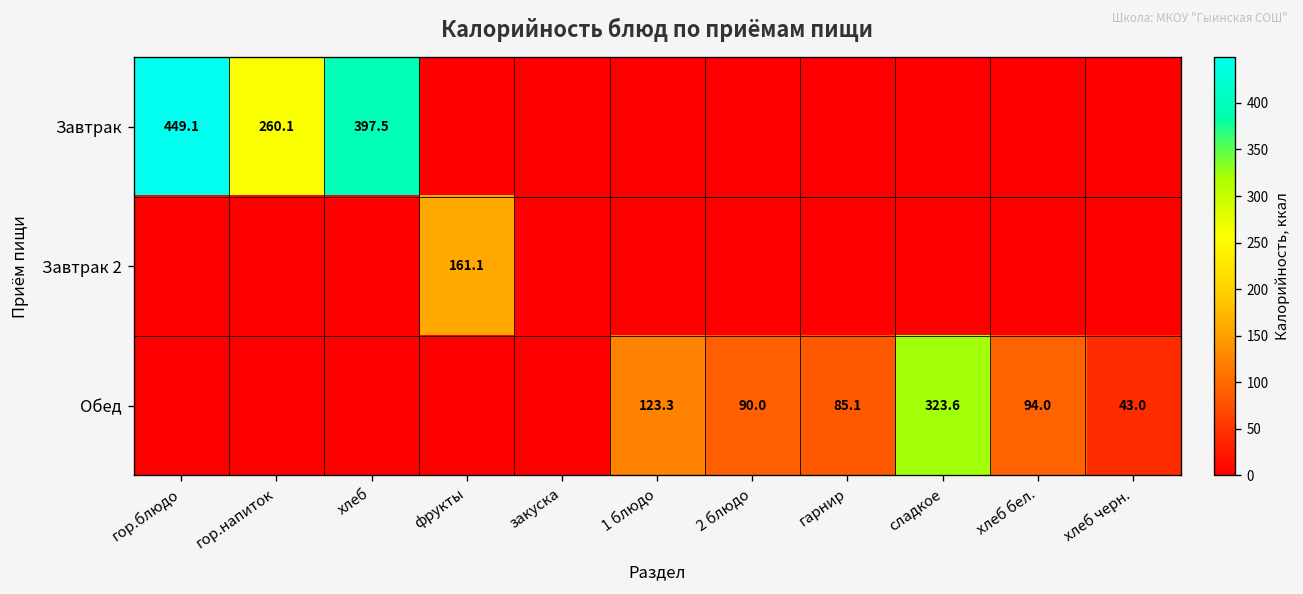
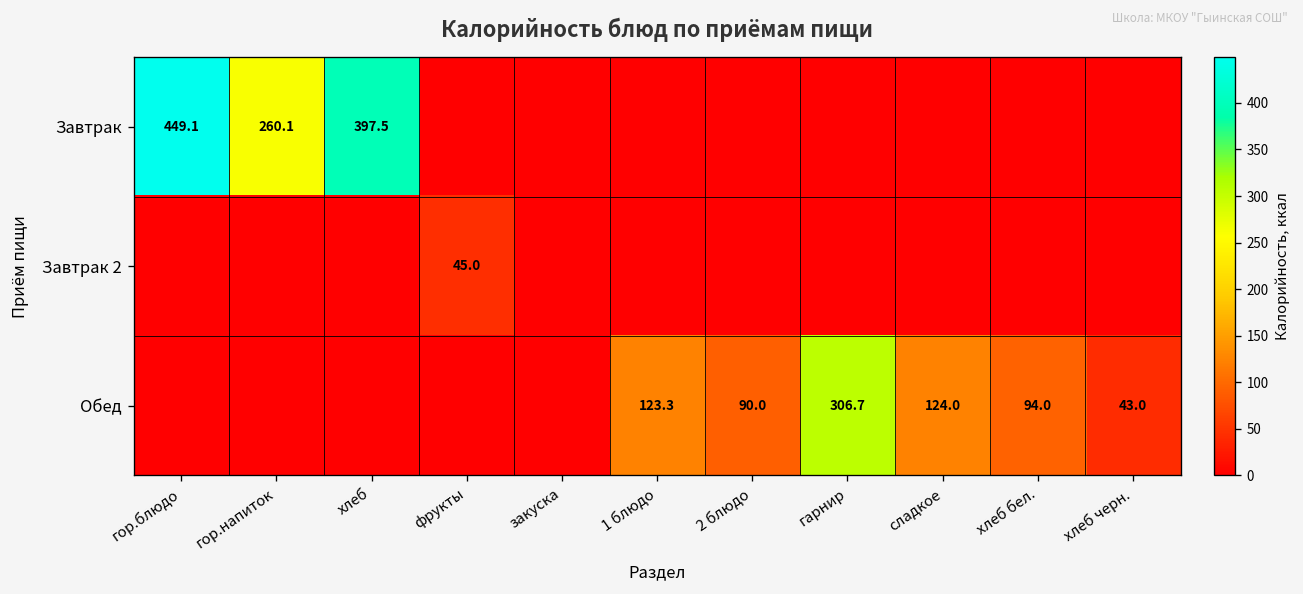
Завтрак 2, фрукты: 161.1 -> 45.0
Обед, гарнир: 85.1 -> 306.7
Обед, сладкое: 323.6 -> 124.0
